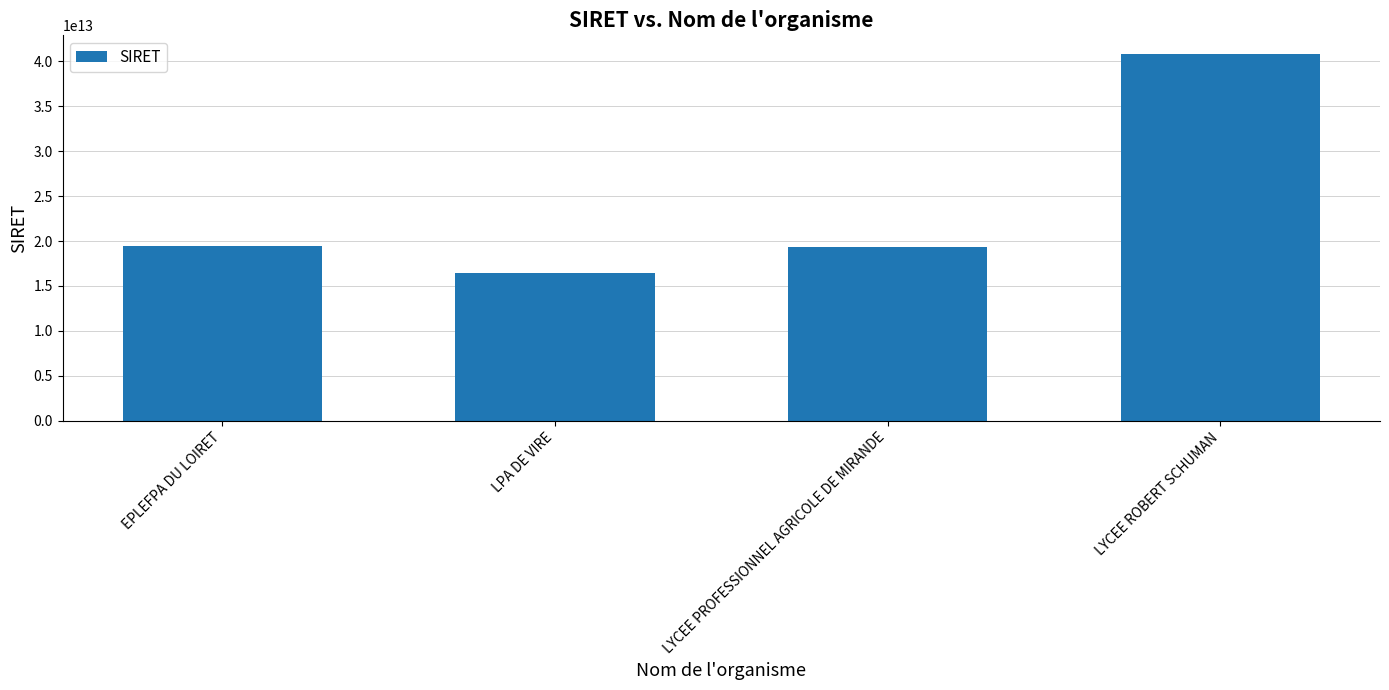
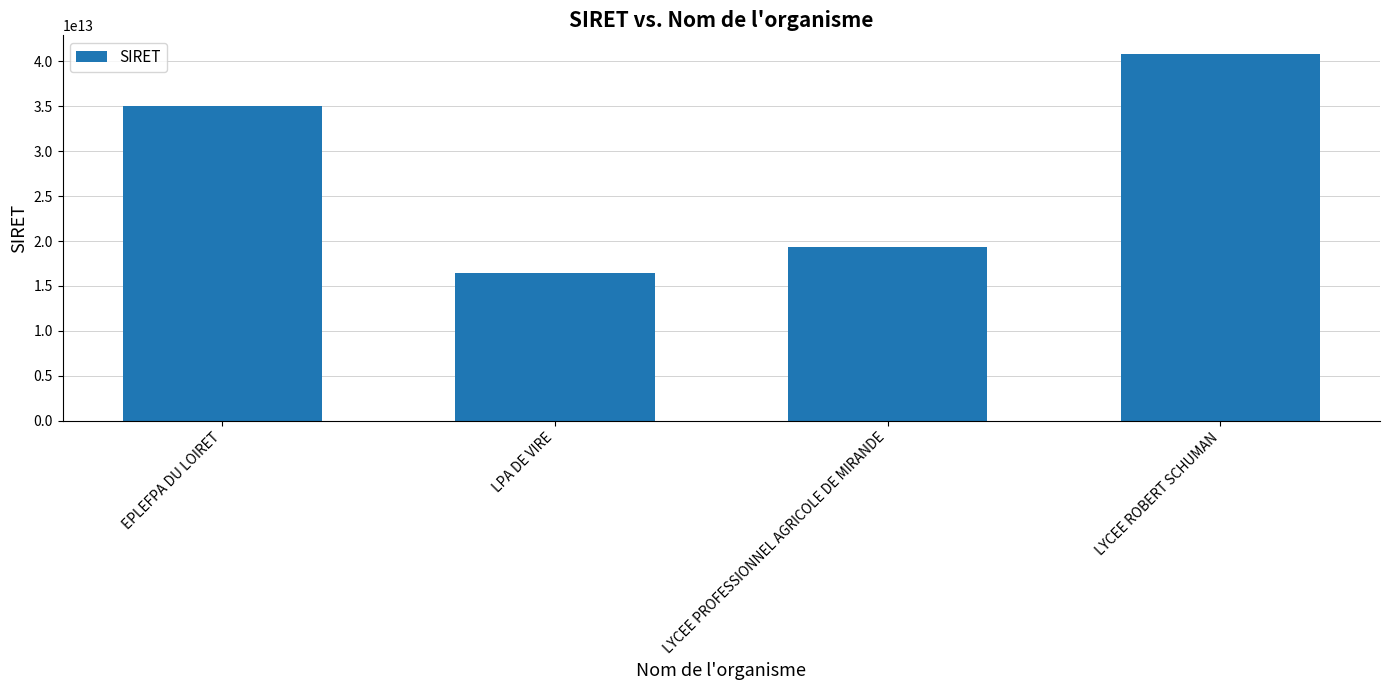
EPLEFPA DU LOIRET: 19000000000000 -> 35000000000000
